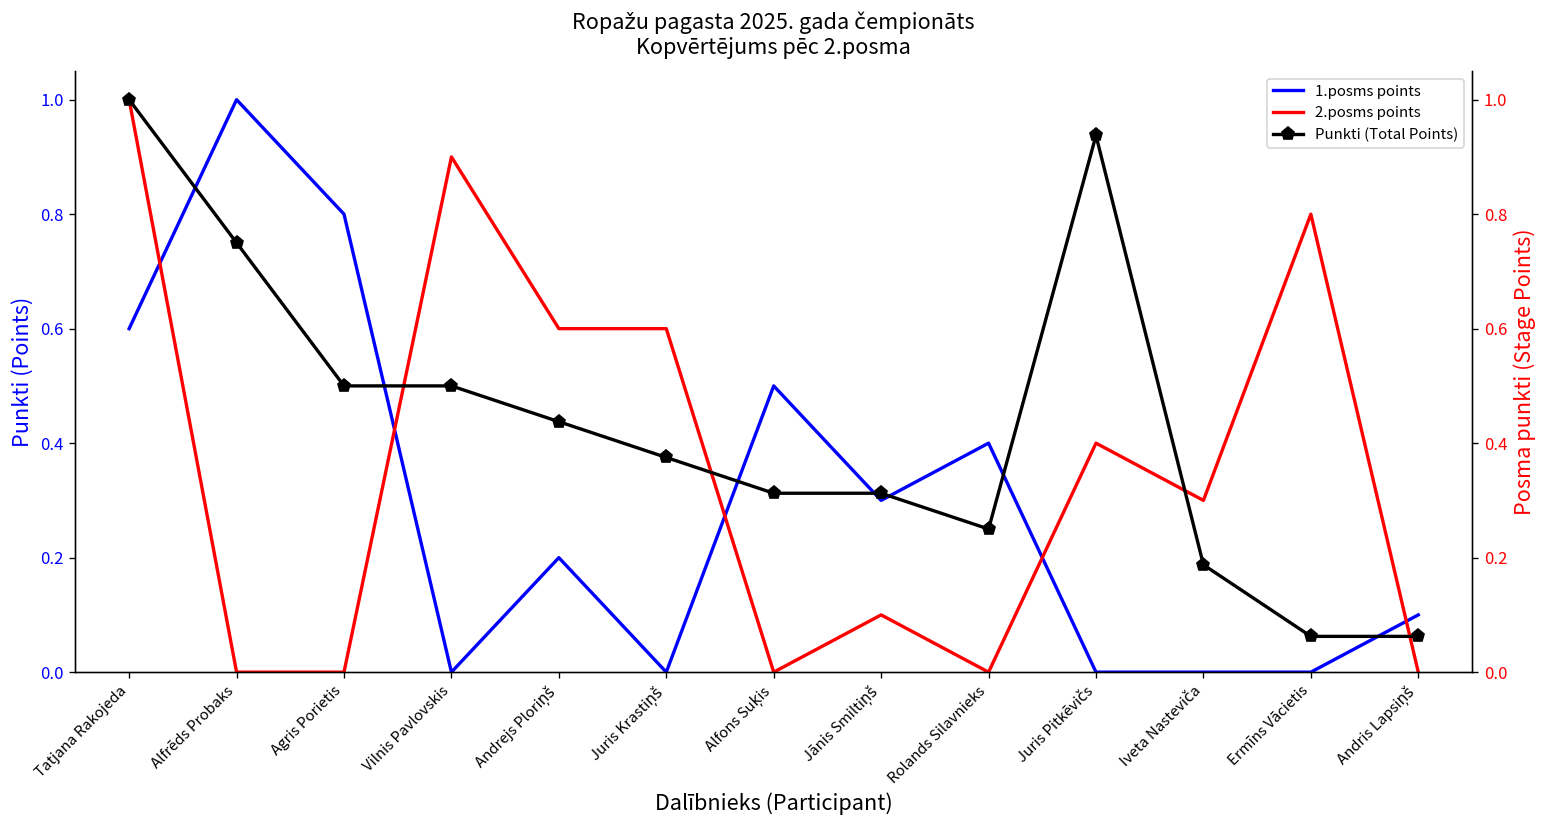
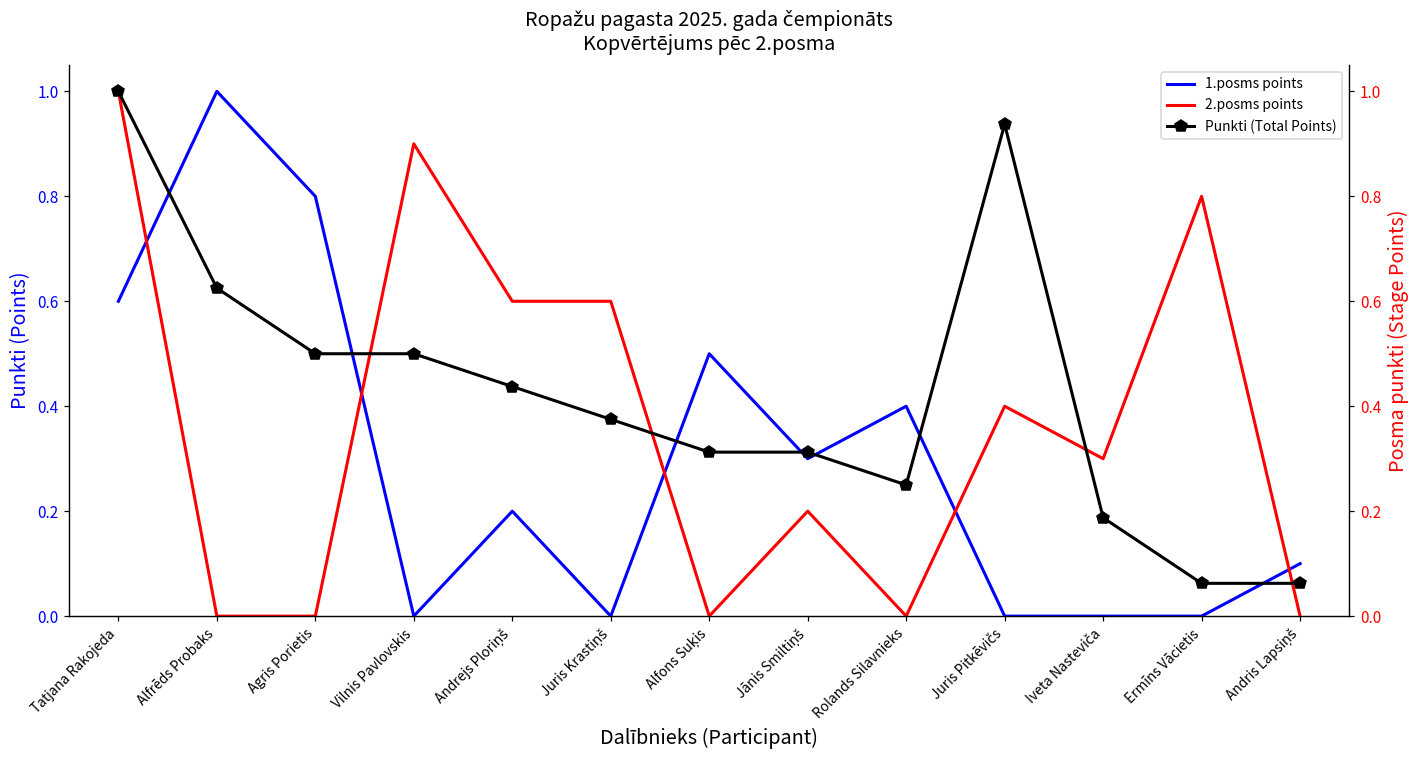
2.posms points, Jānis Smiltiņš: 0.10 -> 0.20
Punkti (Total Points), Alfrēds Probaks: 0.75 -> 0.63
